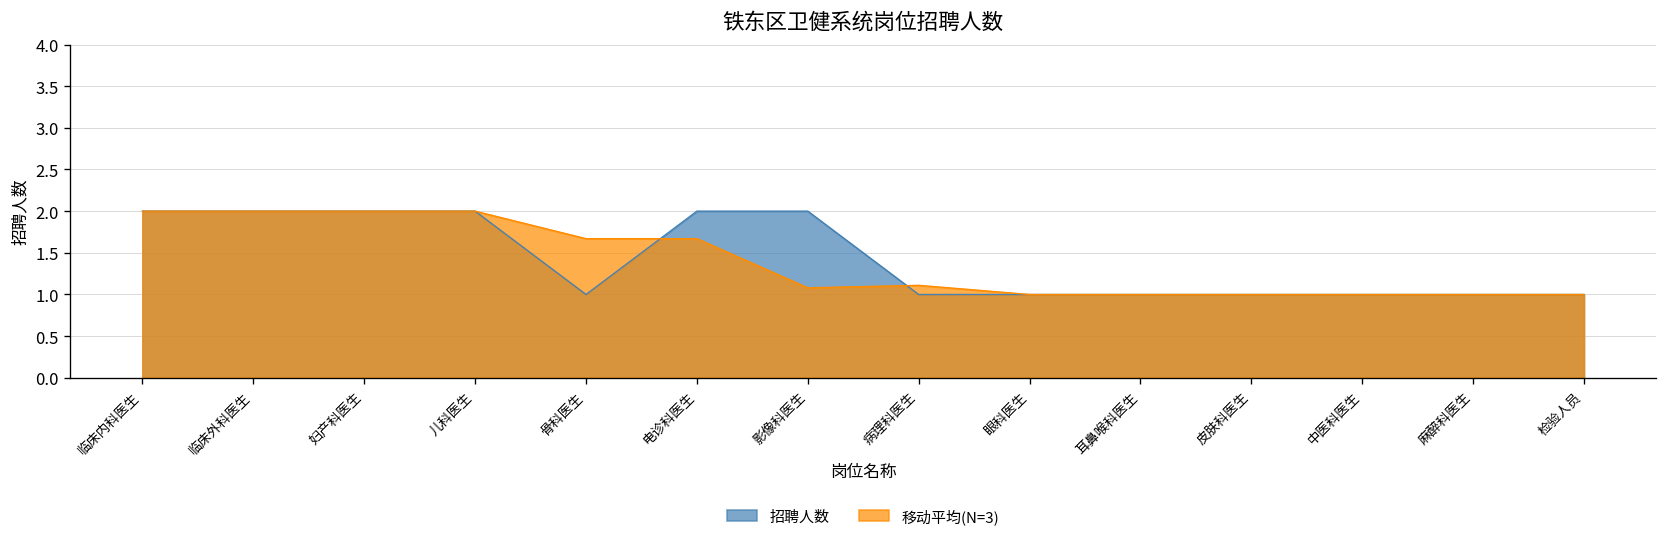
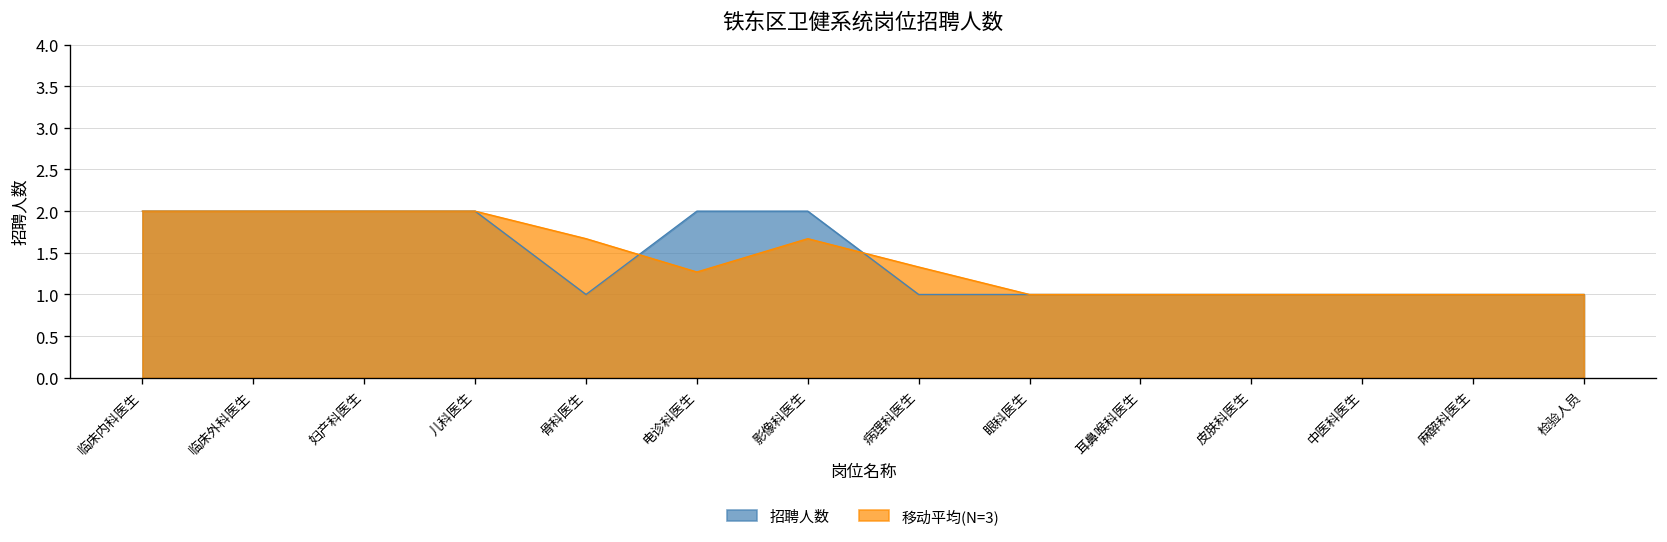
移动平均(N=3), 电诊科医生: 1.7 -> 1.3
移动平均(N=3), 影像科医生: 1.1 -> 1.7
移动平均(N=3), 病理科医生: 1.1 -> 1.3
